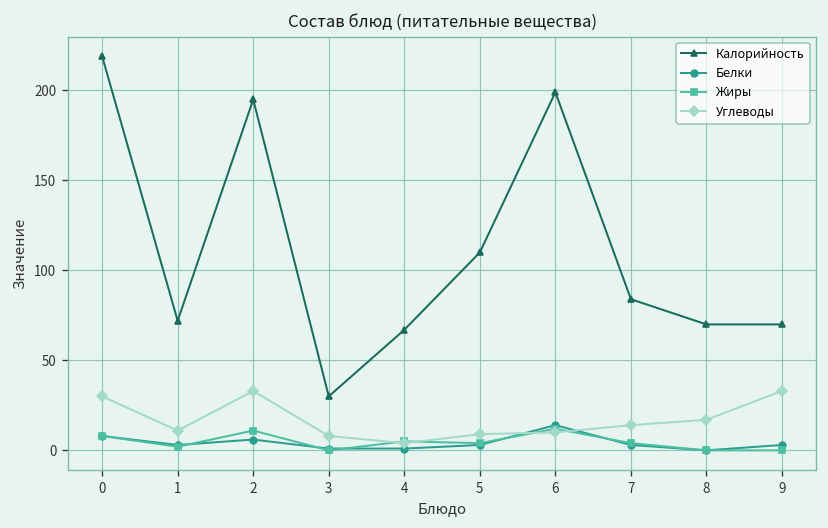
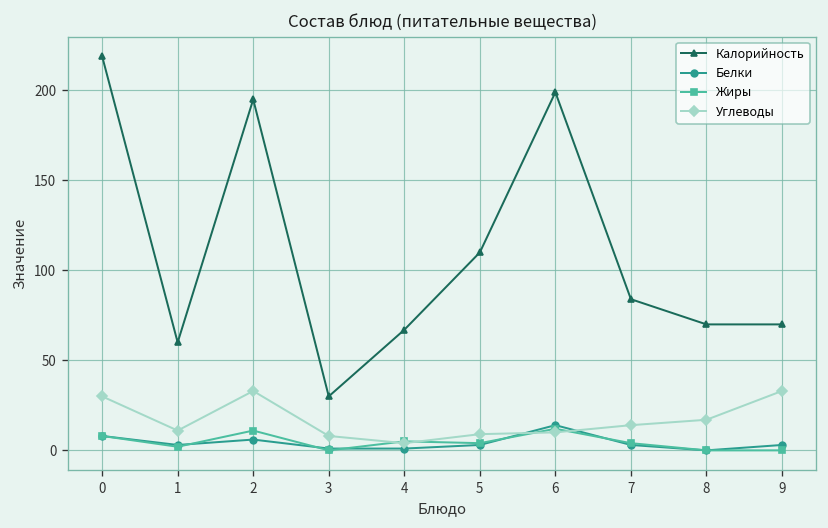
Калорийность, 1: 72 -> 60
